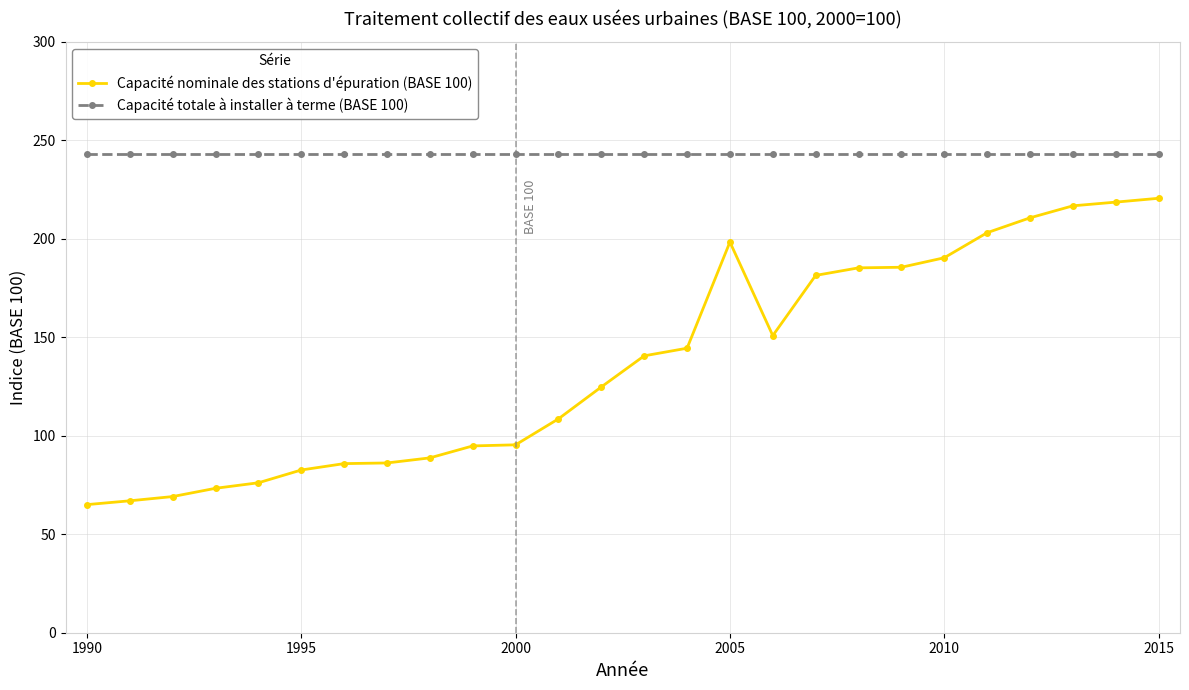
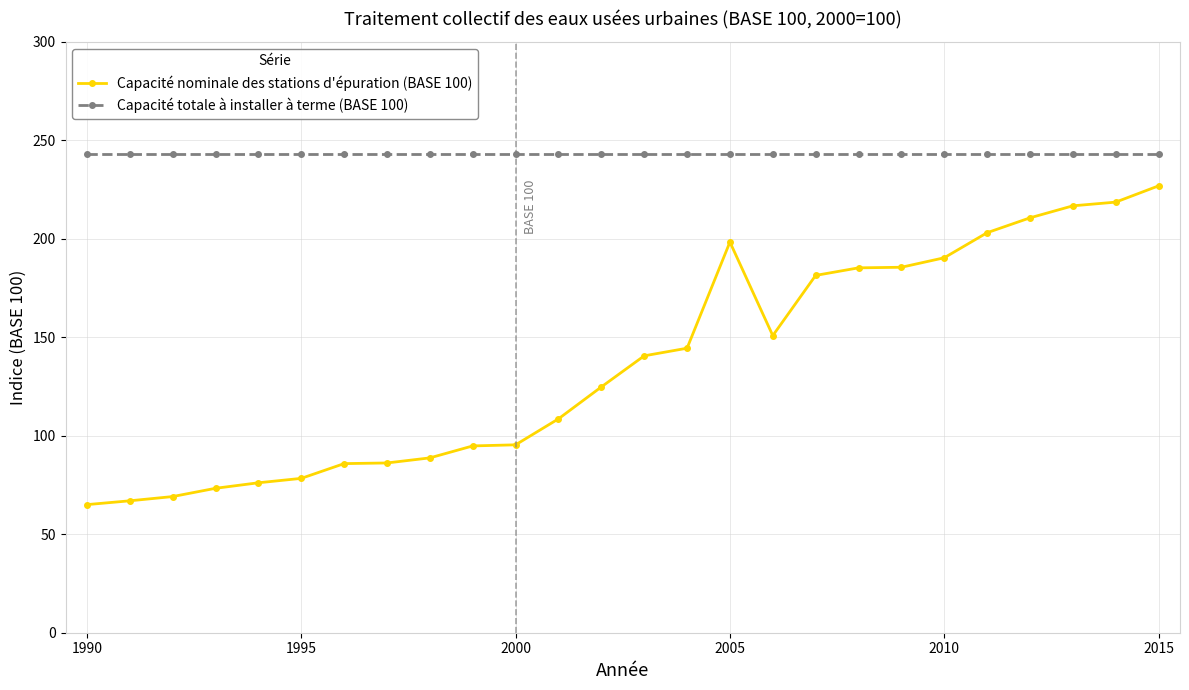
Capacité nominale des stations d'épuration (BASE 100), 1995: 83 -> 78
Capacité nominale des stations d'épuration (BASE 100), 2015: 221 -> 227
